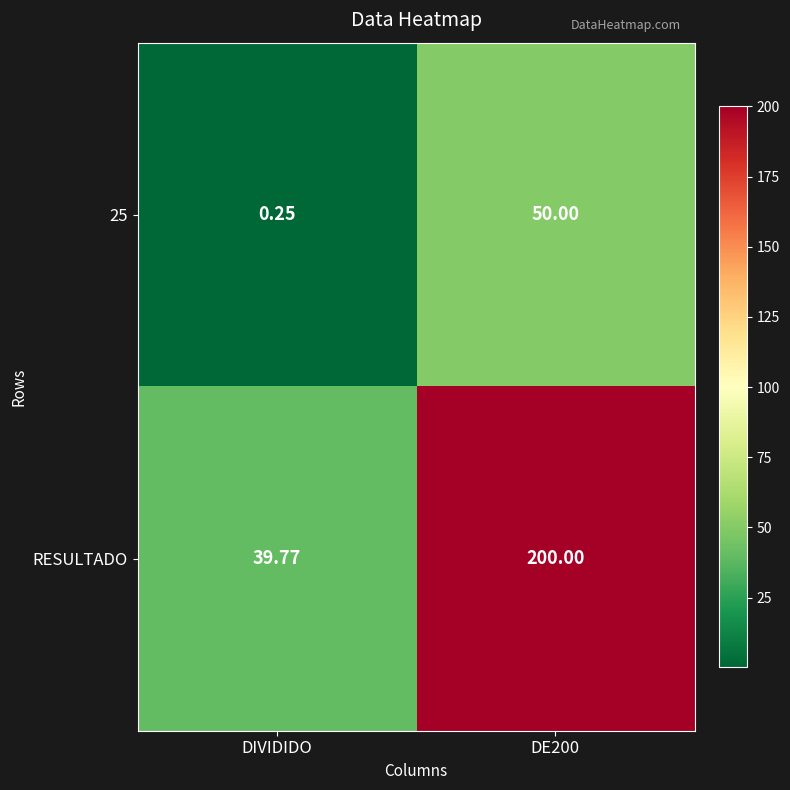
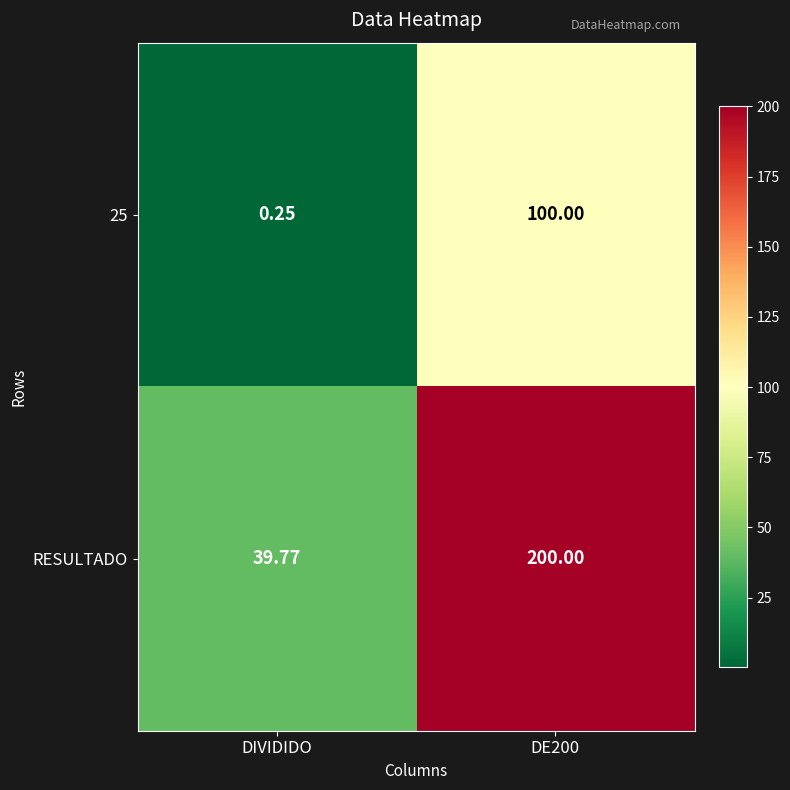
25, DE200: 50.00 -> 100.00
